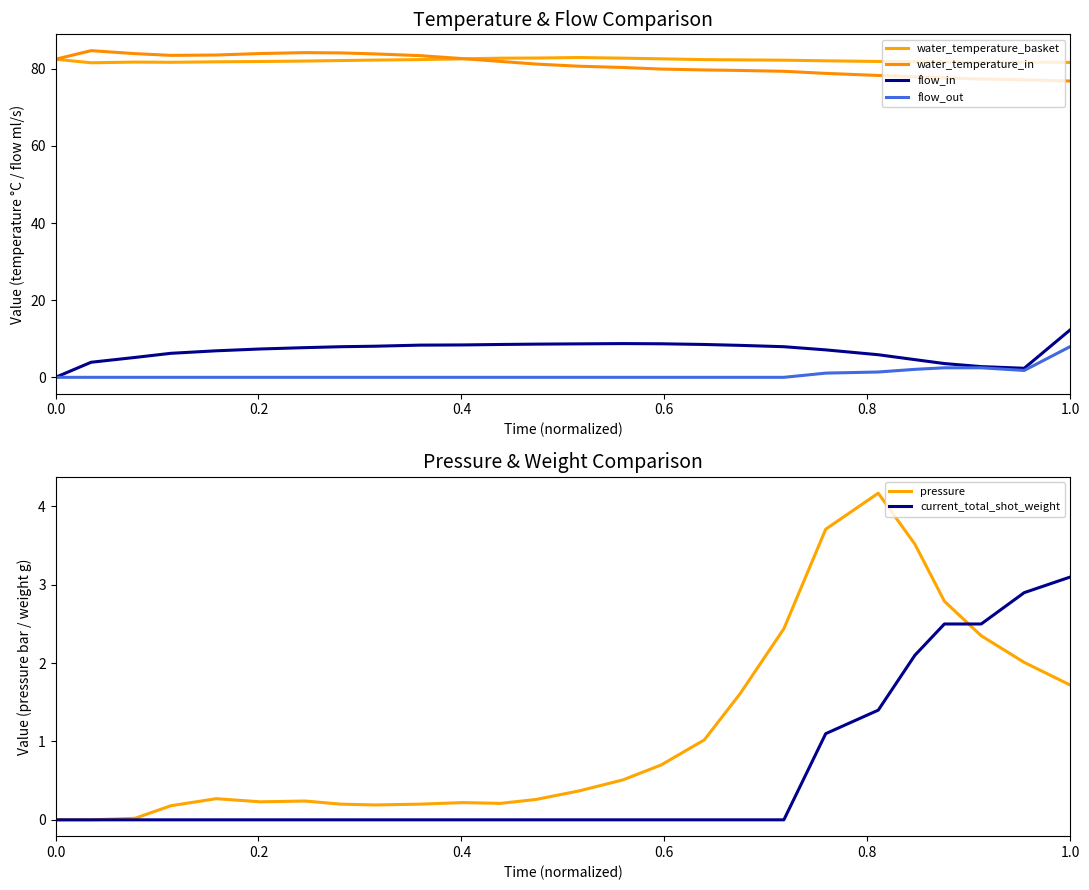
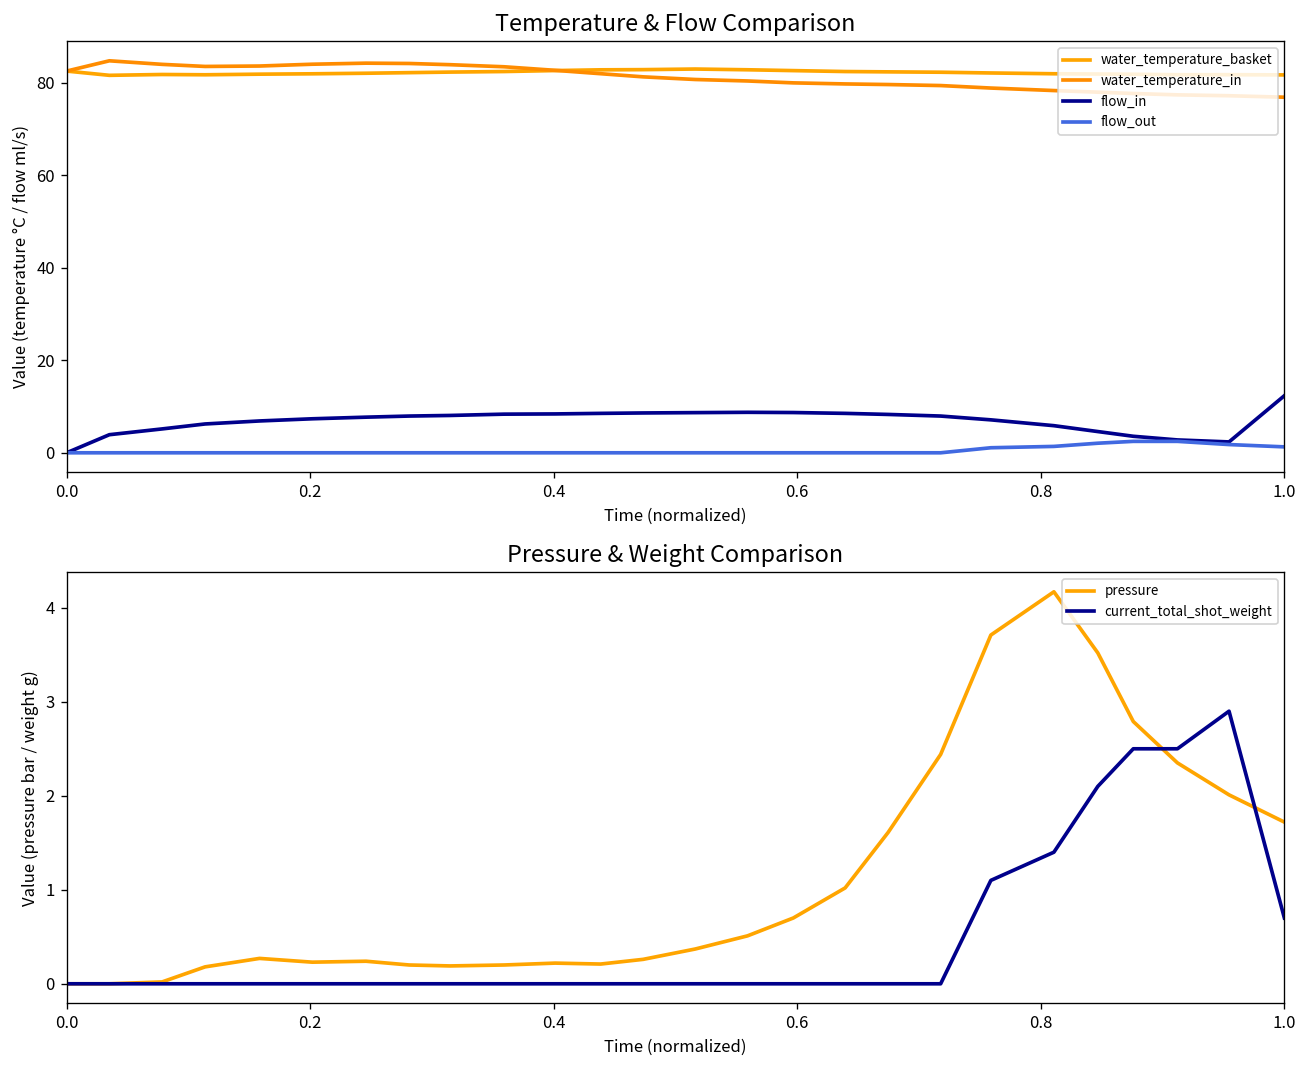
Temperature & Flow Comparison, flow_out, 1.0: 8 -> 1
Pressure & Weight Comparison, current_total_shot_weight, 1.0: 3.1 -> 0.7
